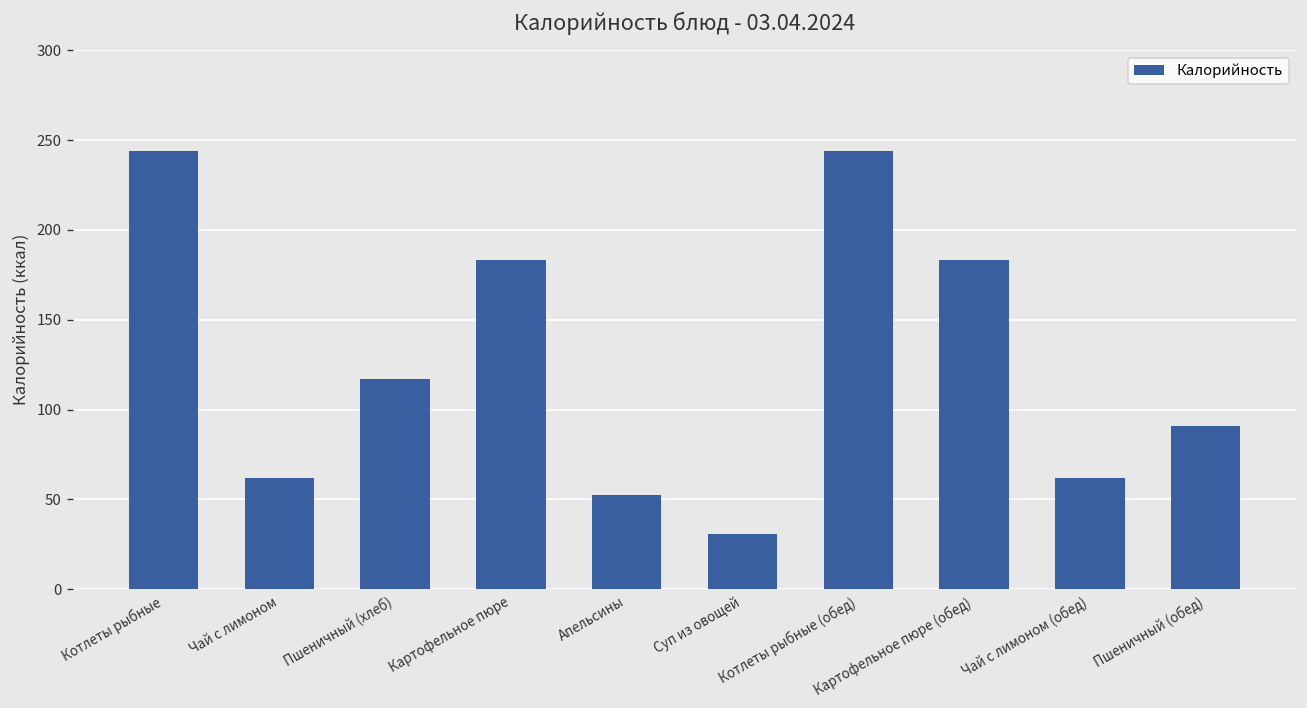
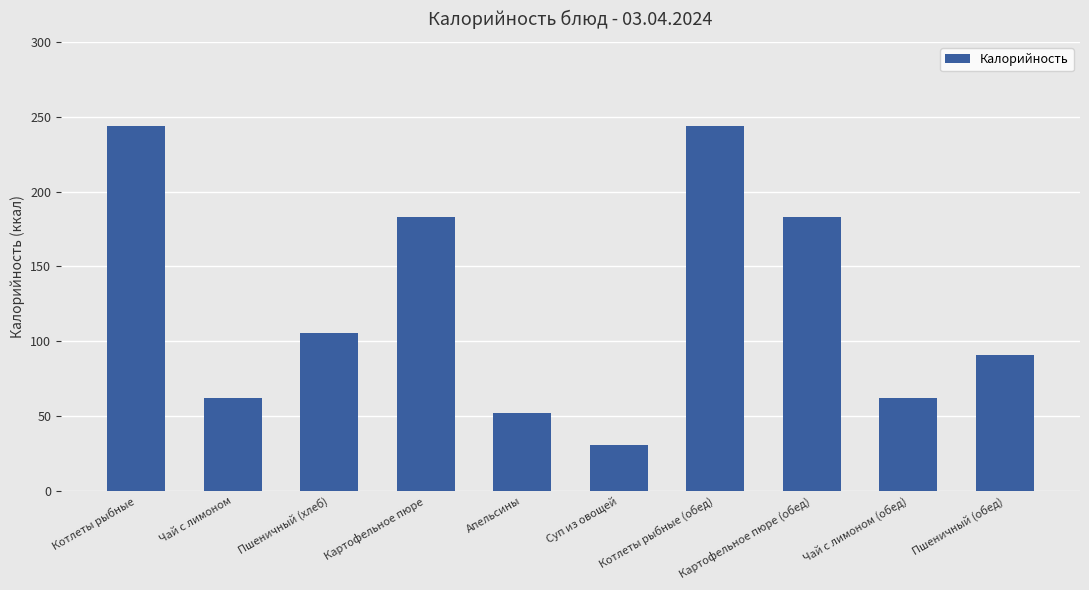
Пшеничный (хлеб): 117 -> 106
